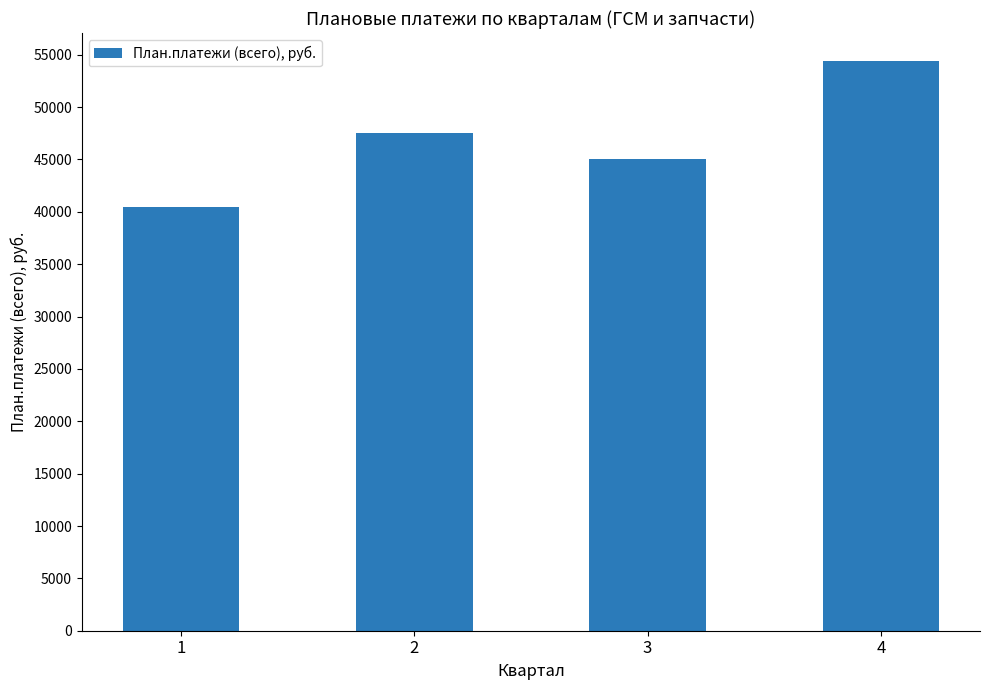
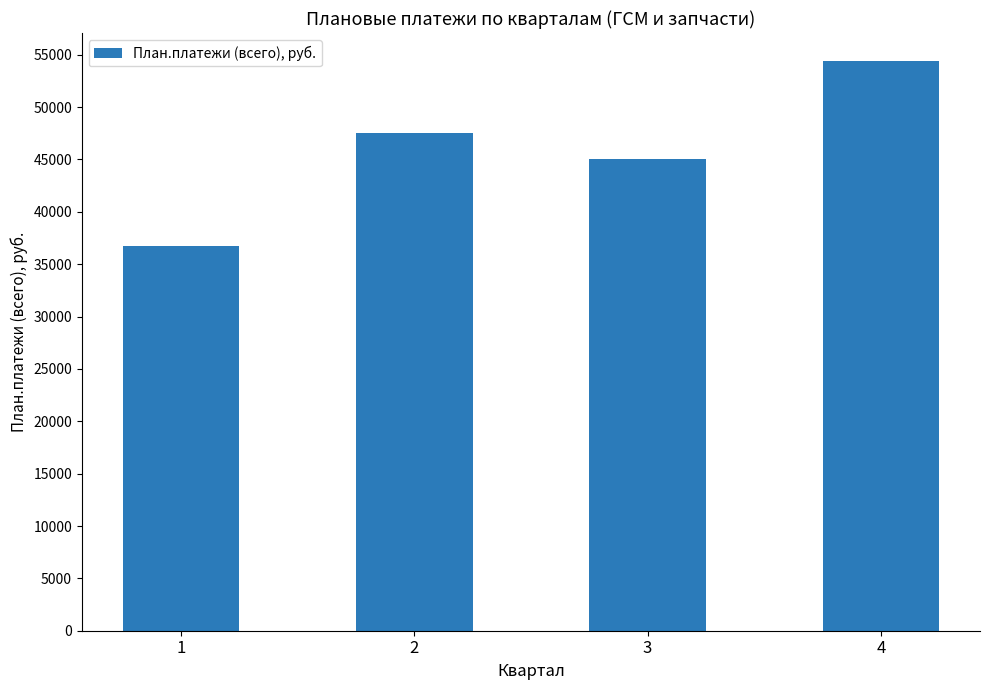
1: 40500 -> 36800
